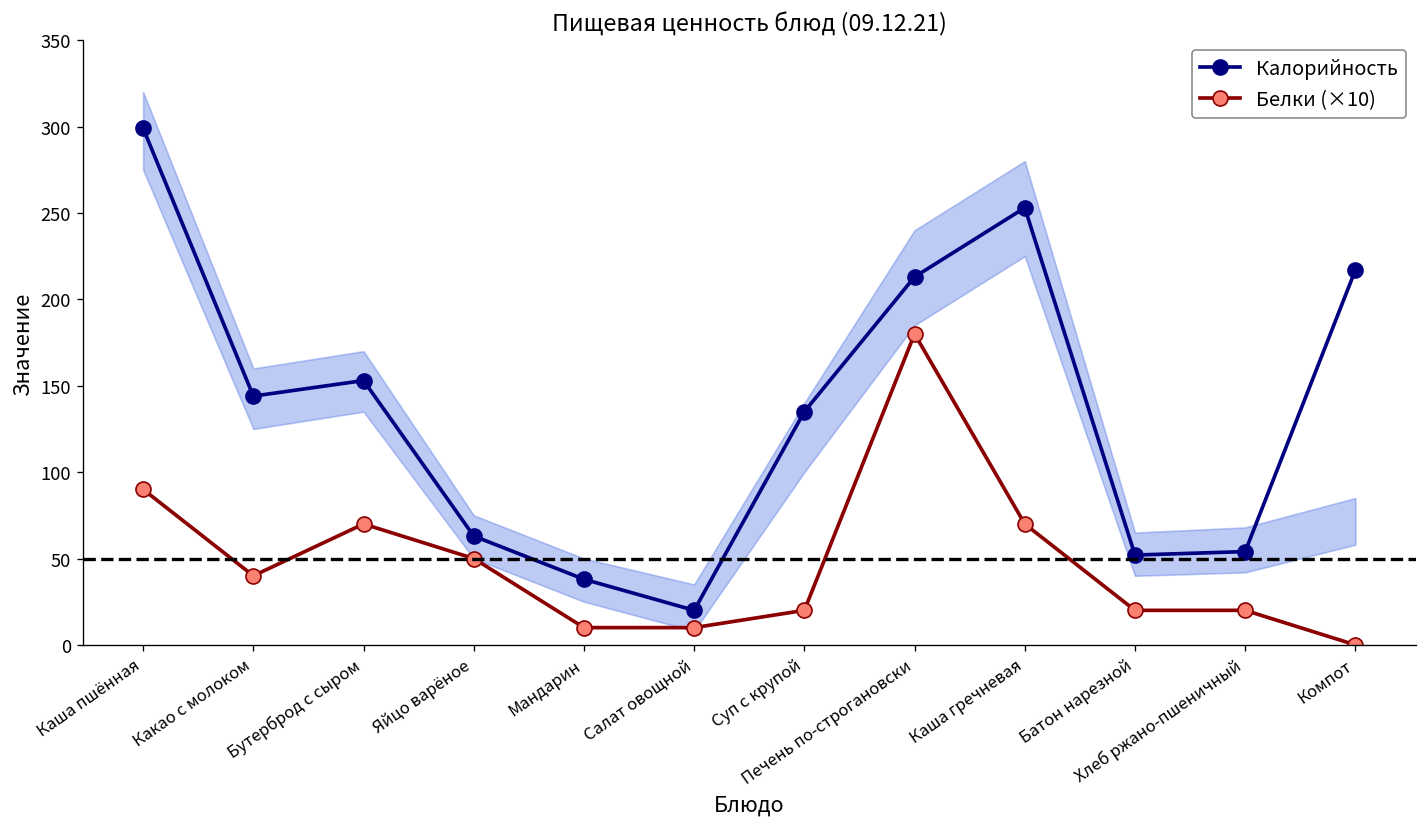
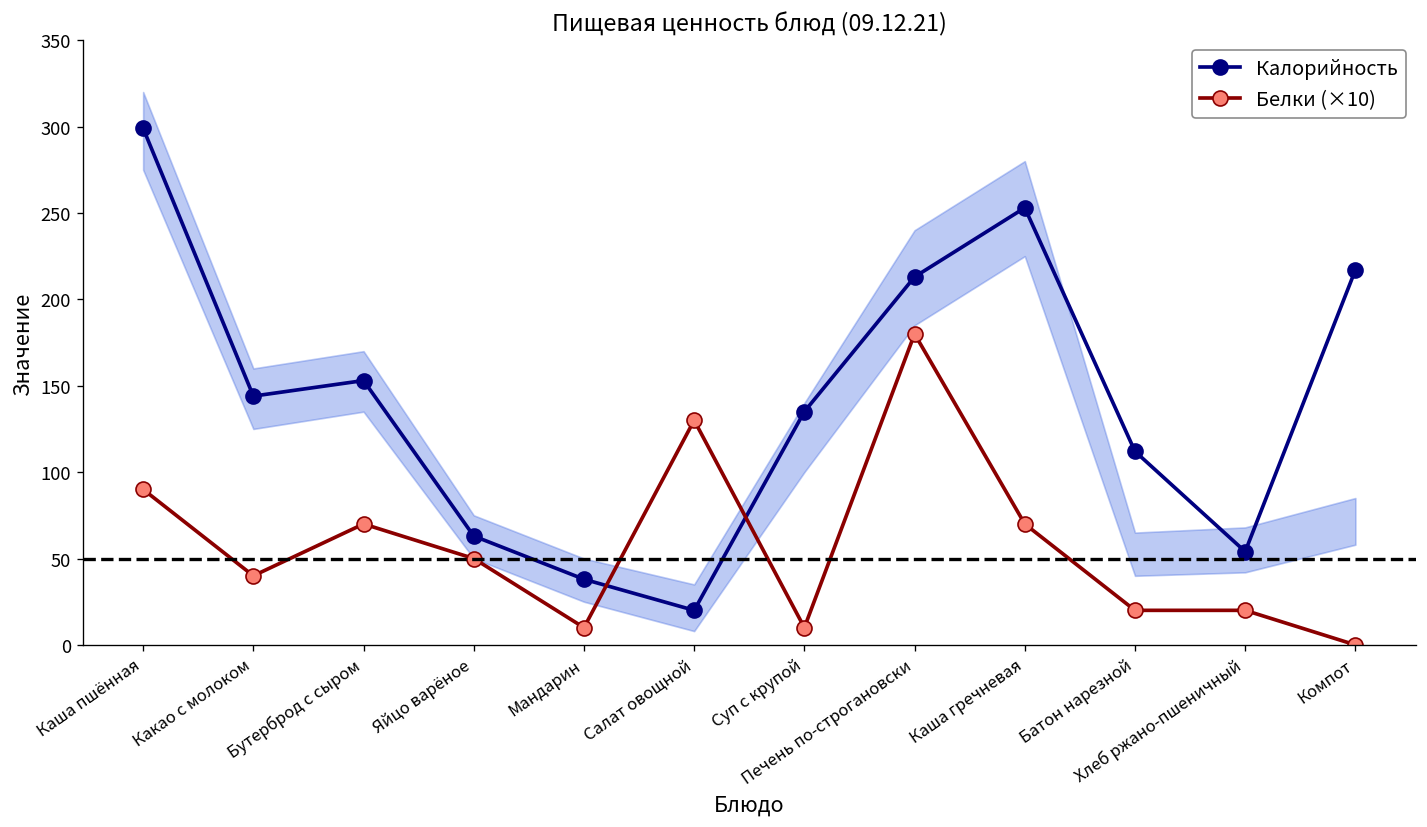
Белки (×10), Салат овощной: 10 -> 130
Белки (×10), Суп с крупой: 20 -> 10
Калорийность, Батон нарезной: 52 -> 112
